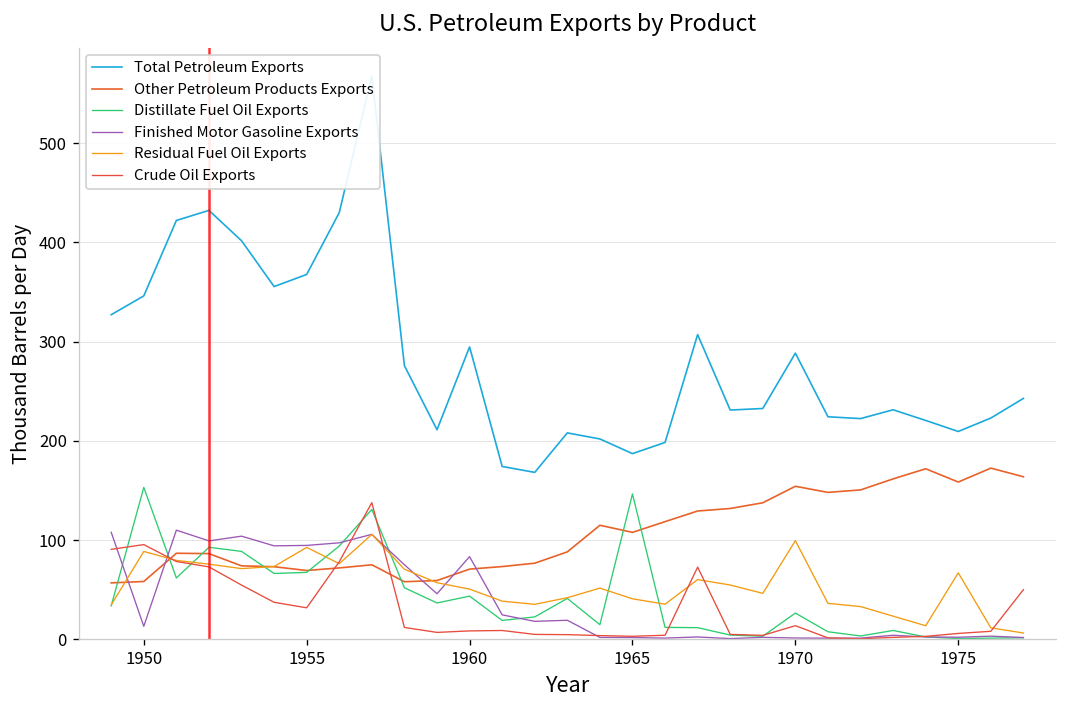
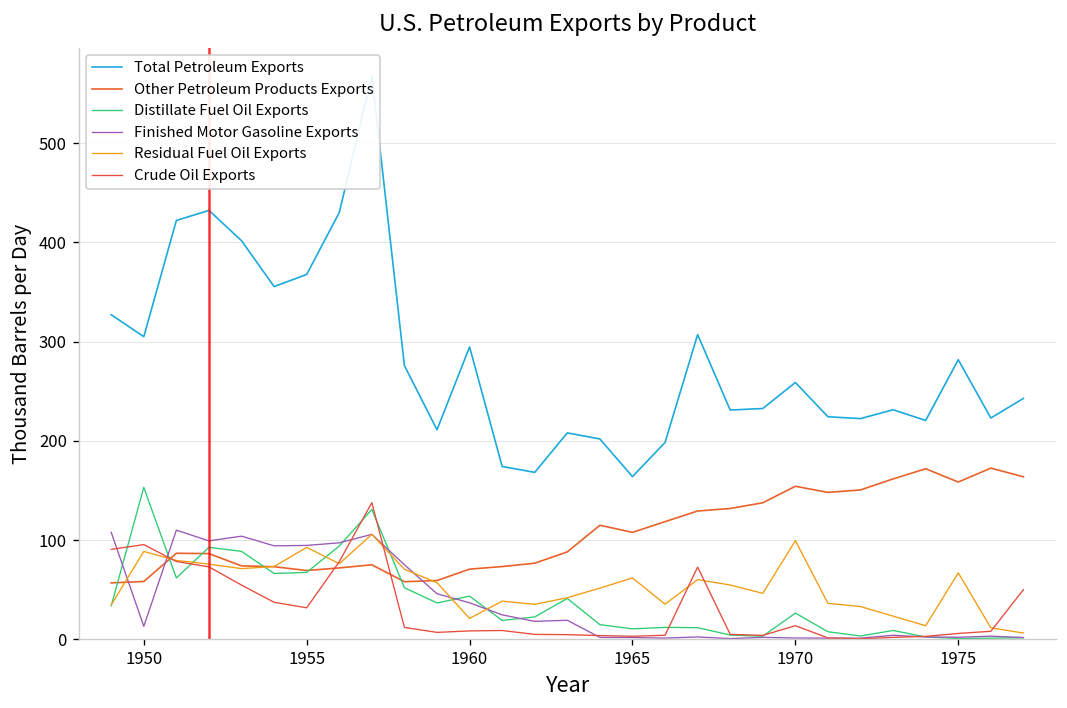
Total Petroleum Exports, 1950: 350 -> 300
Finished Motor Gasoline Exports, 1960: 80 -> 40
Residual Fuel Oil Exports, 1960: 50 -> 20
Total Petroleum Exports, 1965: 190 -> 160
Distillate Fuel Oil Exports, 1965: 150 -> 10
Residual Fuel Oil Exports, 1965: 40 -> 60
Total Petroleum Exports, 1970: 290 -> 260
Total Petroleum Exports, 1975: 210 -> 280
